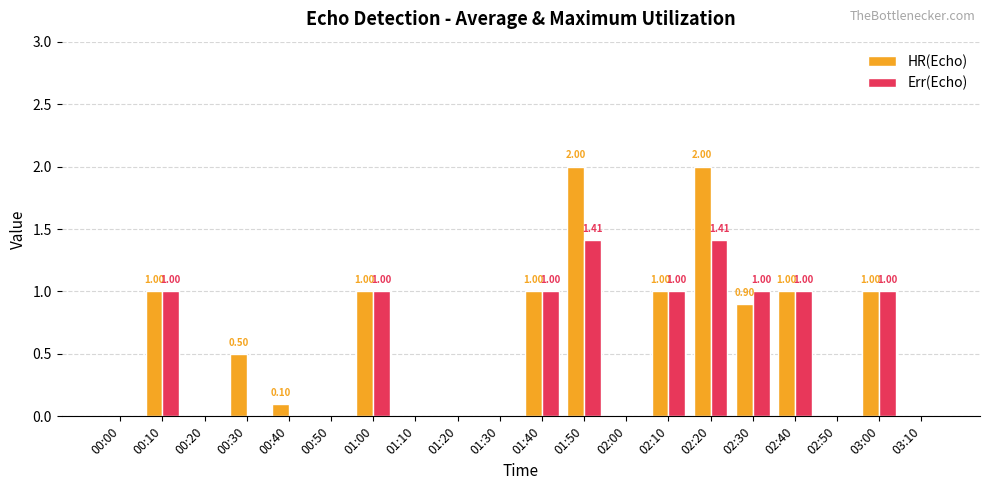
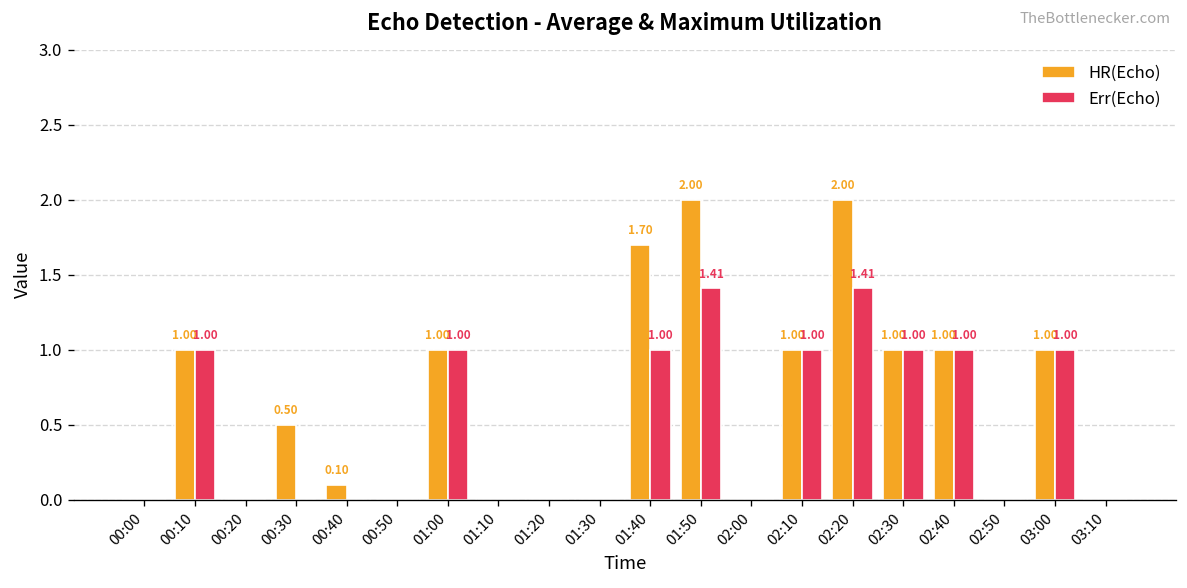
HR(Echo), 01:40: 1.00 -> 1.70
HR(Echo), 02:30: 0.90 -> 1.00
